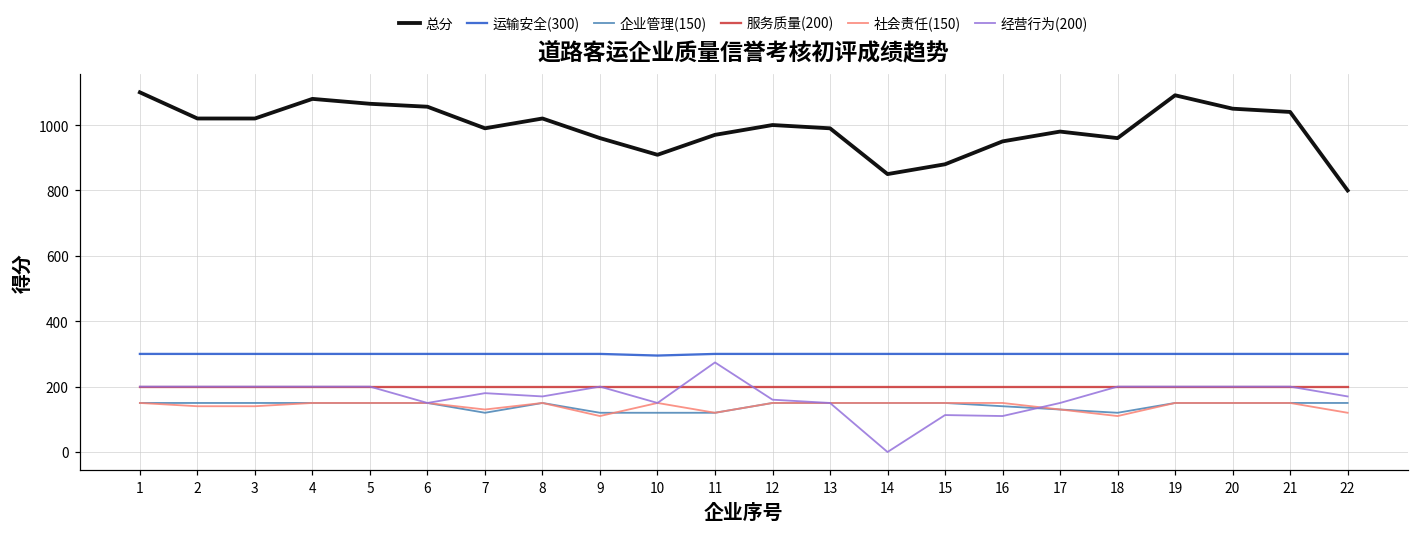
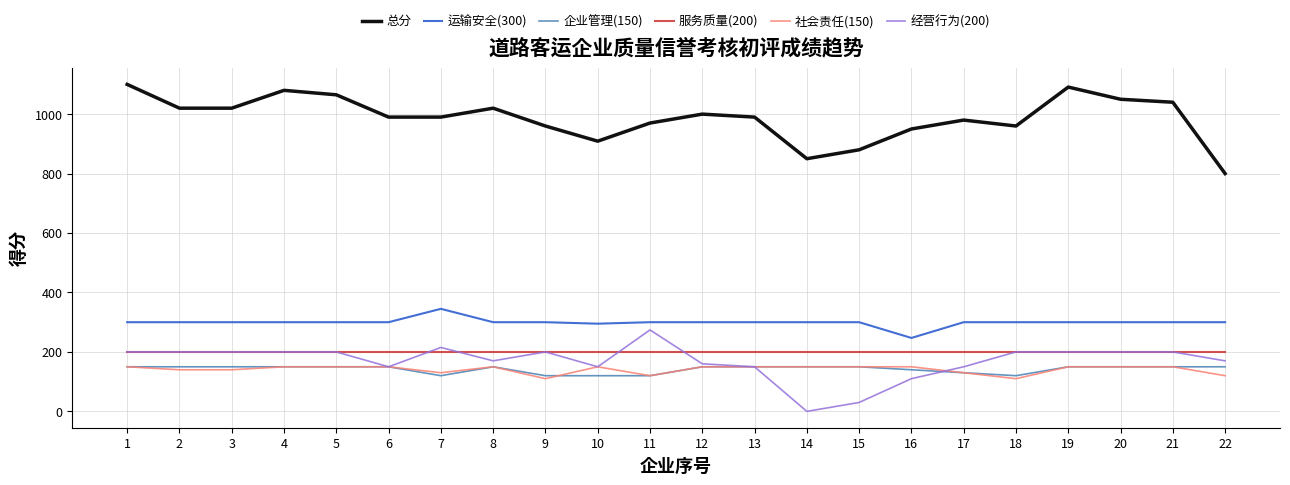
总分, 6: 1060 -> 990
运输安全(300), 7: 300 -> 350
经营行为(200), 7: 180 -> 220
经营行为(200), 15: 110 -> 30
运输安全(300), 16: 300 -> 250
